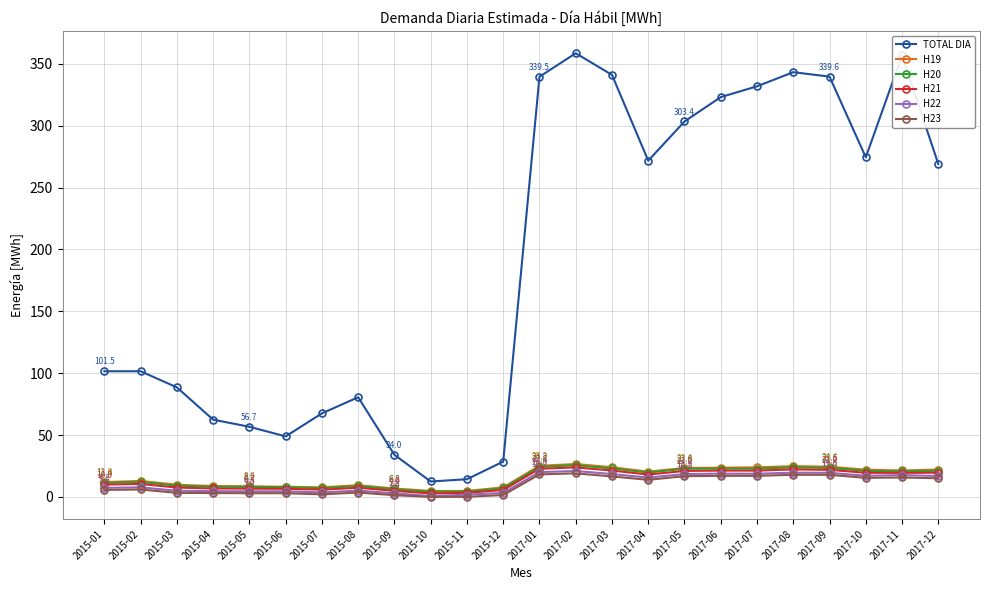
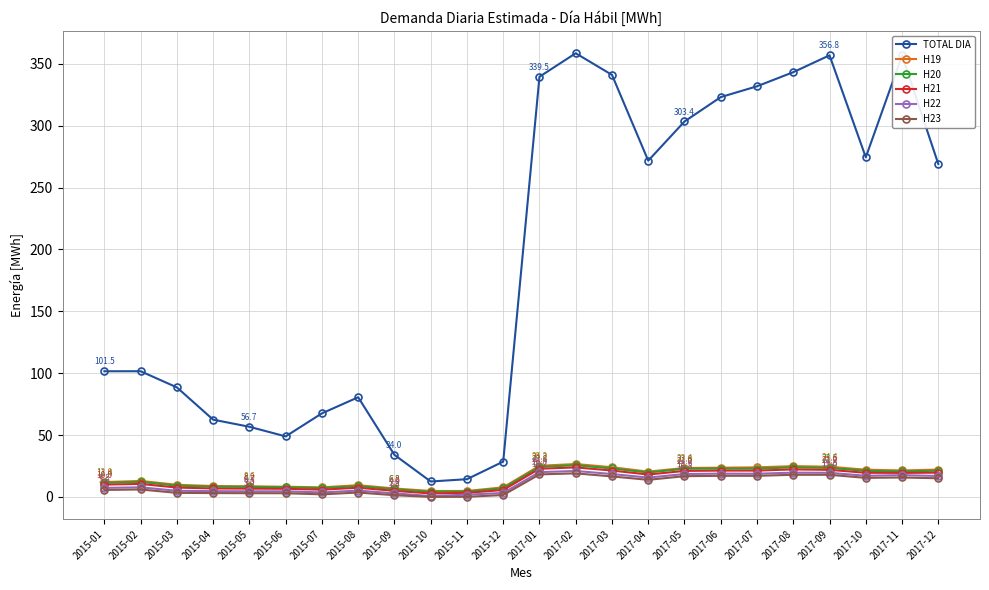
TOTAL DIA, 2017-09: 339.6 -> 356.8
